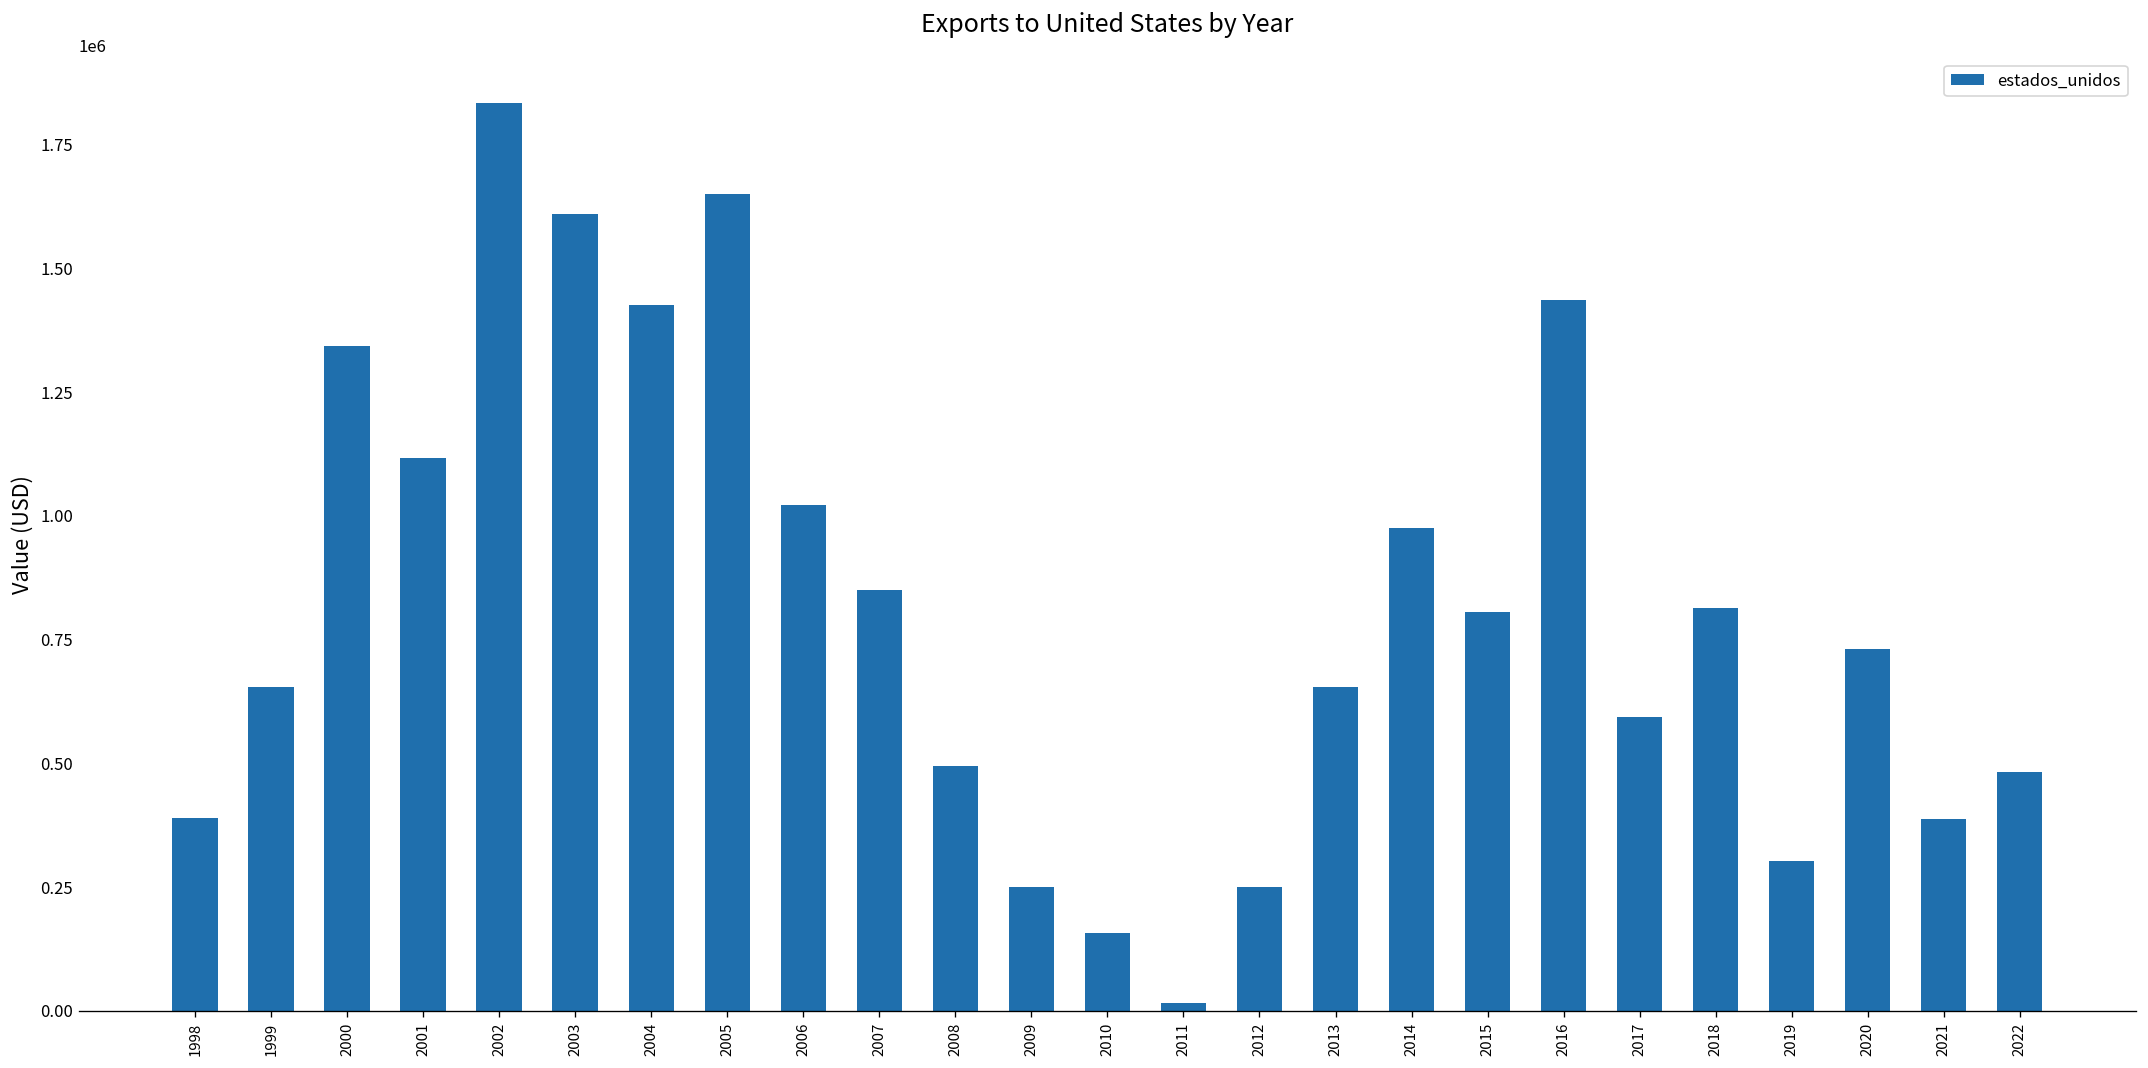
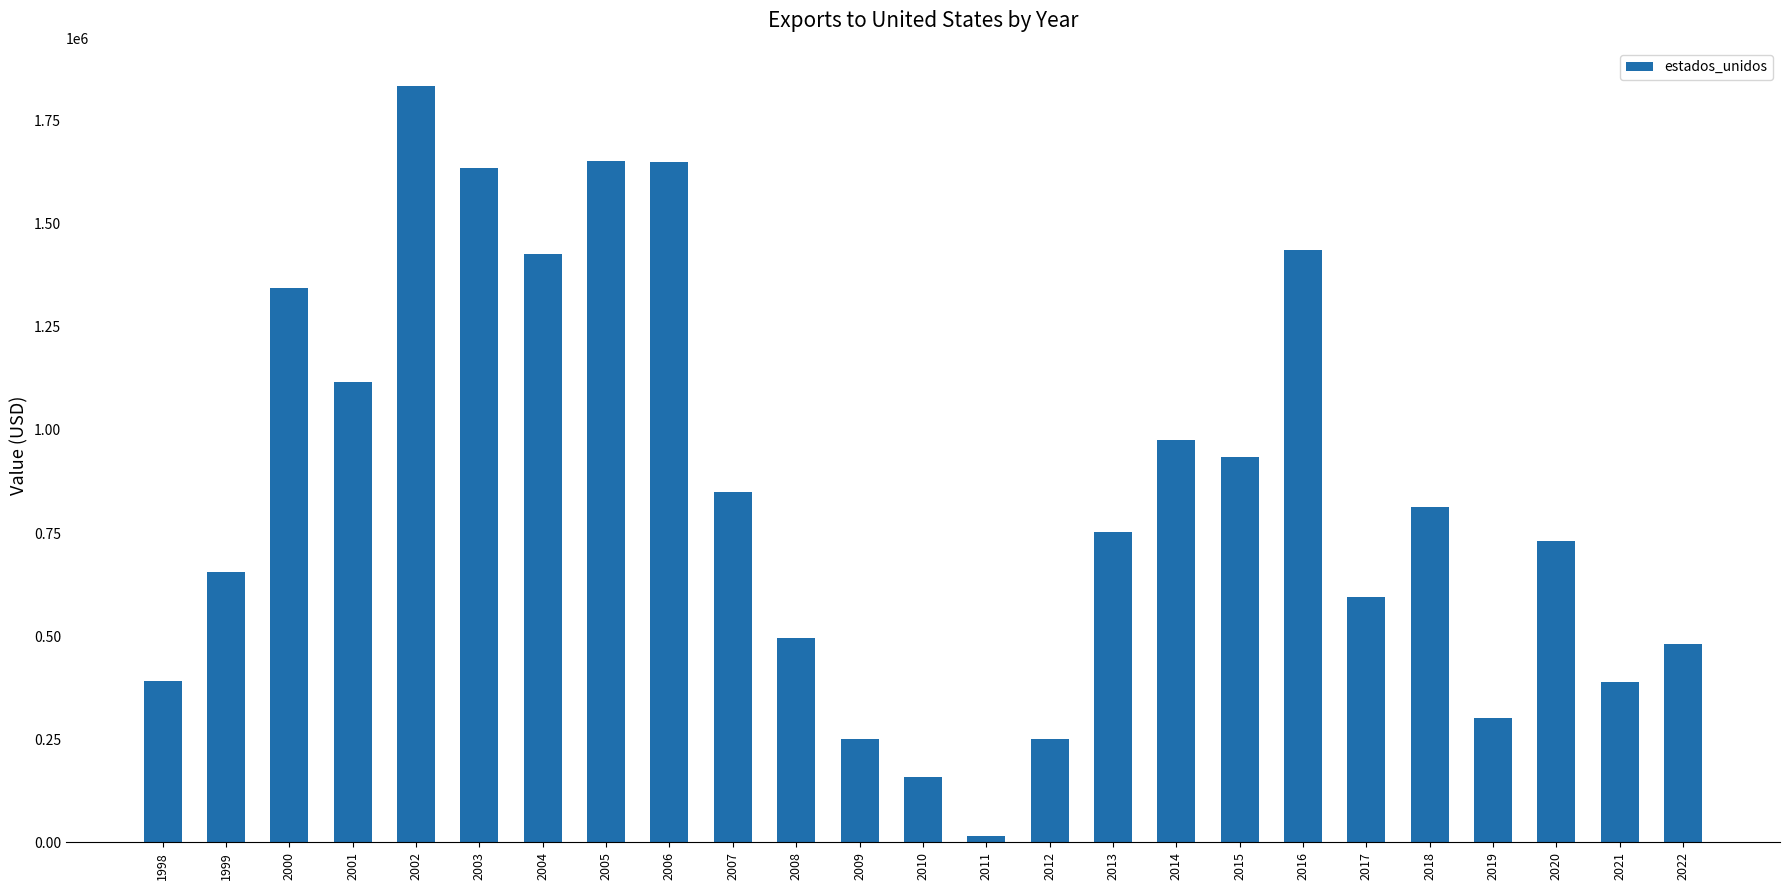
2003: 1610000 -> 1640000
2006: 1020000 -> 1650000
2013: 650000 -> 750000
2015: 800000 -> 930000
